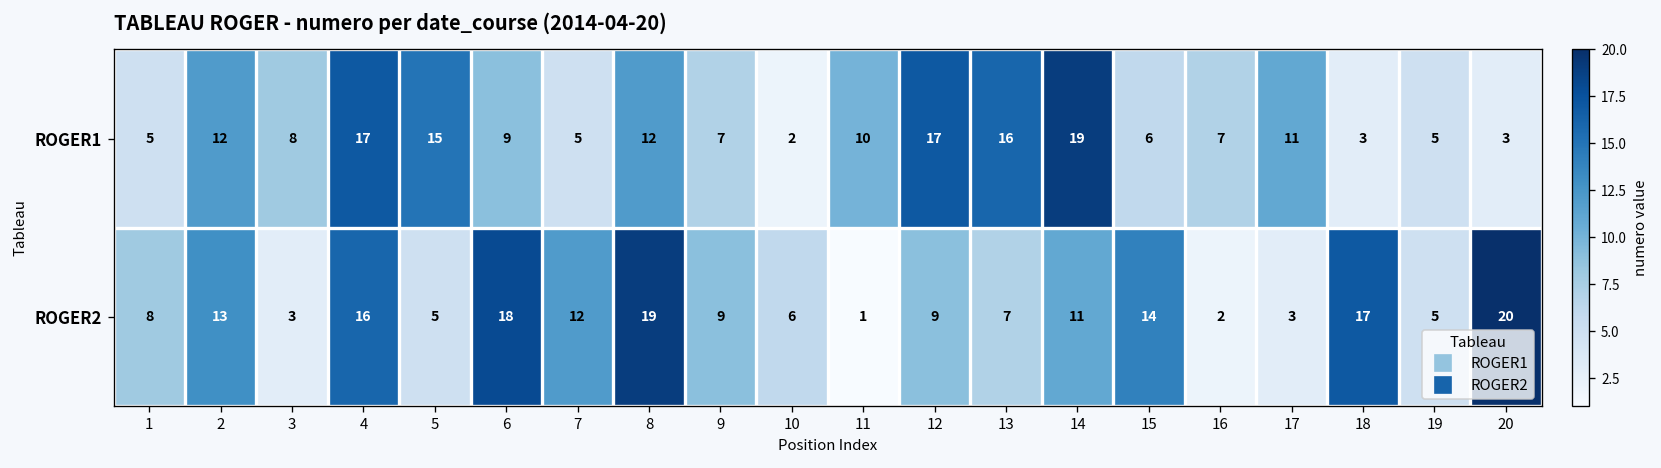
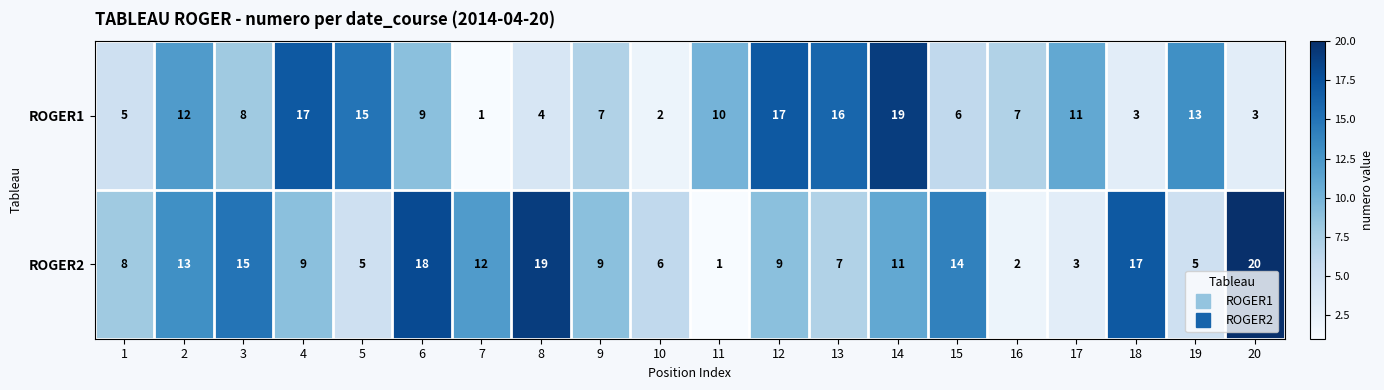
ROGER1, 7: 5 -> 1
ROGER1, 8: 12 -> 4
ROGER1, 19: 5 -> 13
ROGER2, 3: 3 -> 15
ROGER2, 4: 16 -> 9
